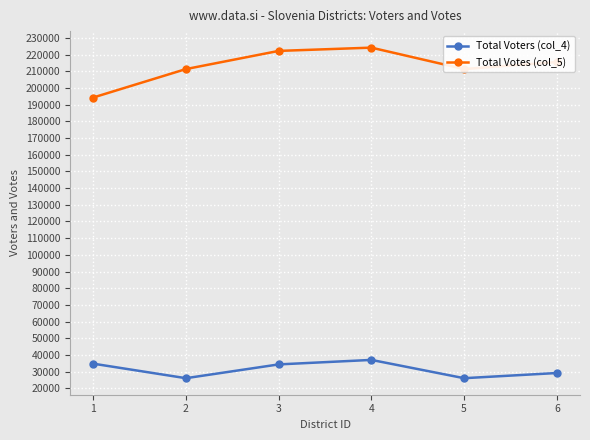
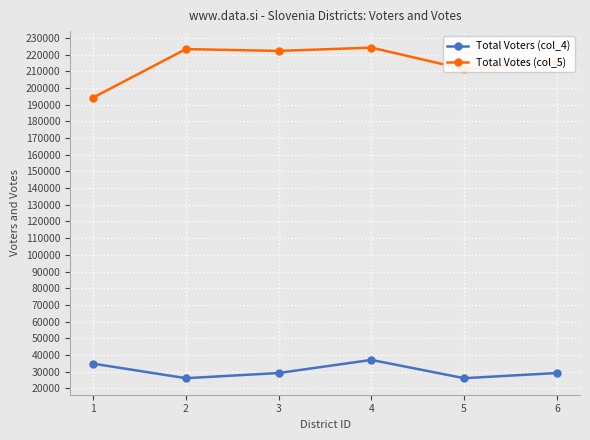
Total Votes (col_5), 2: 211000 -> 223000
Total Voters (col_4), 3: 34000 -> 29000
